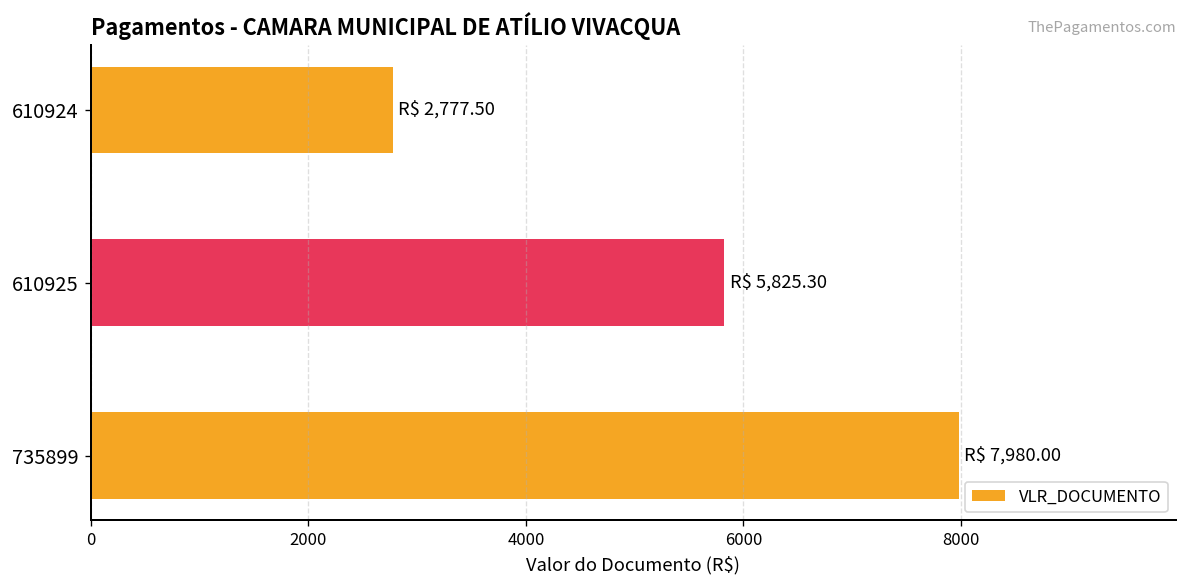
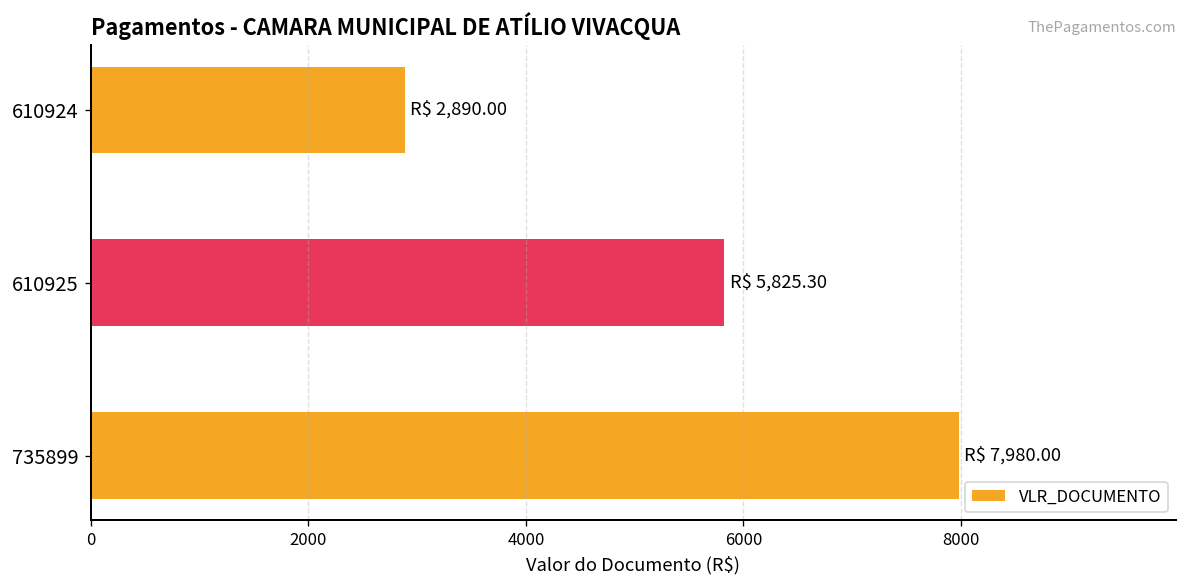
610924: 2,777.50 -> 2,890.00
